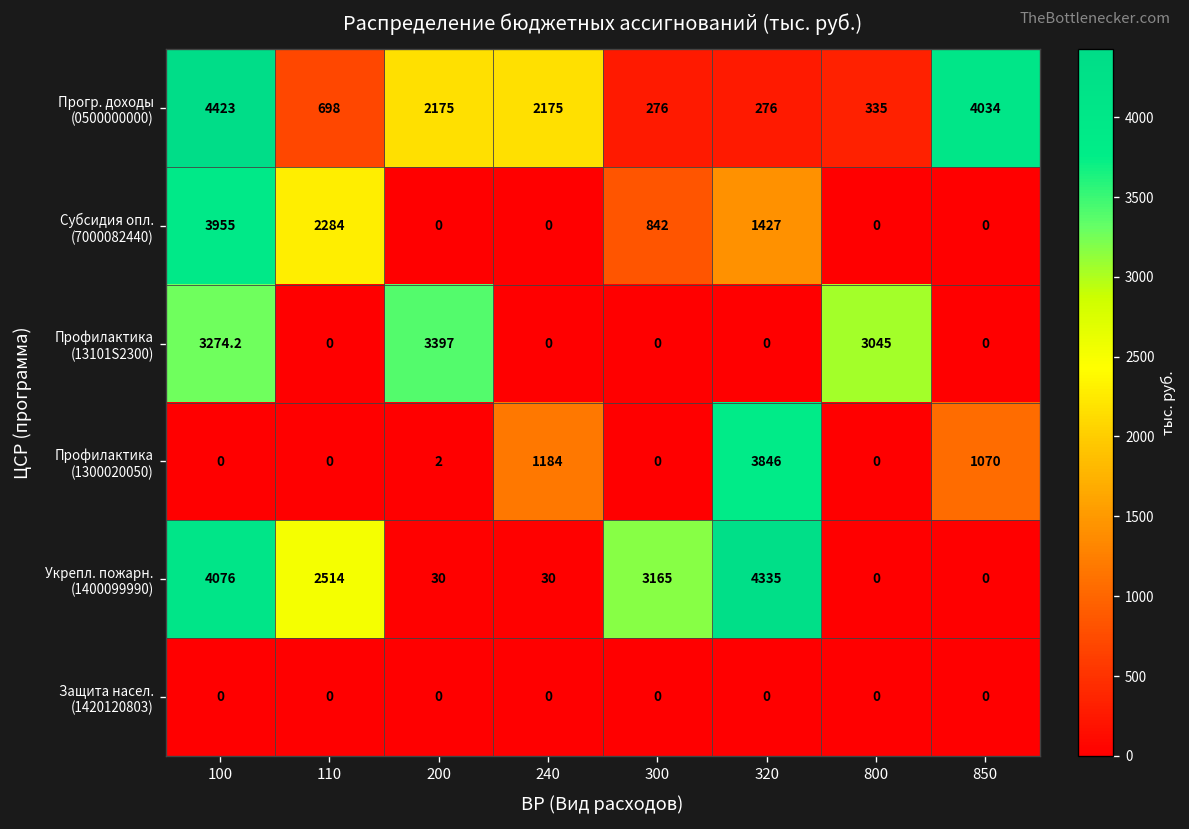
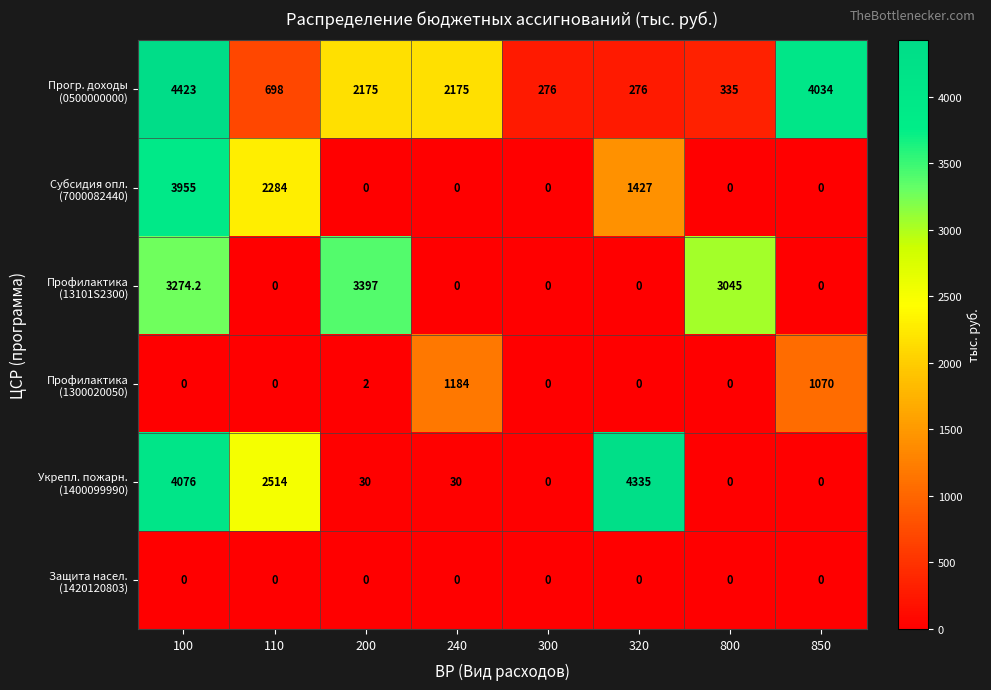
Субсидия опл. (7000082440), 300: 842 -> 0
Профилактика (1300020050), 320: 3846 -> 0
Укрепл. пожарн. (1400099990), 300: 3165 -> 0
